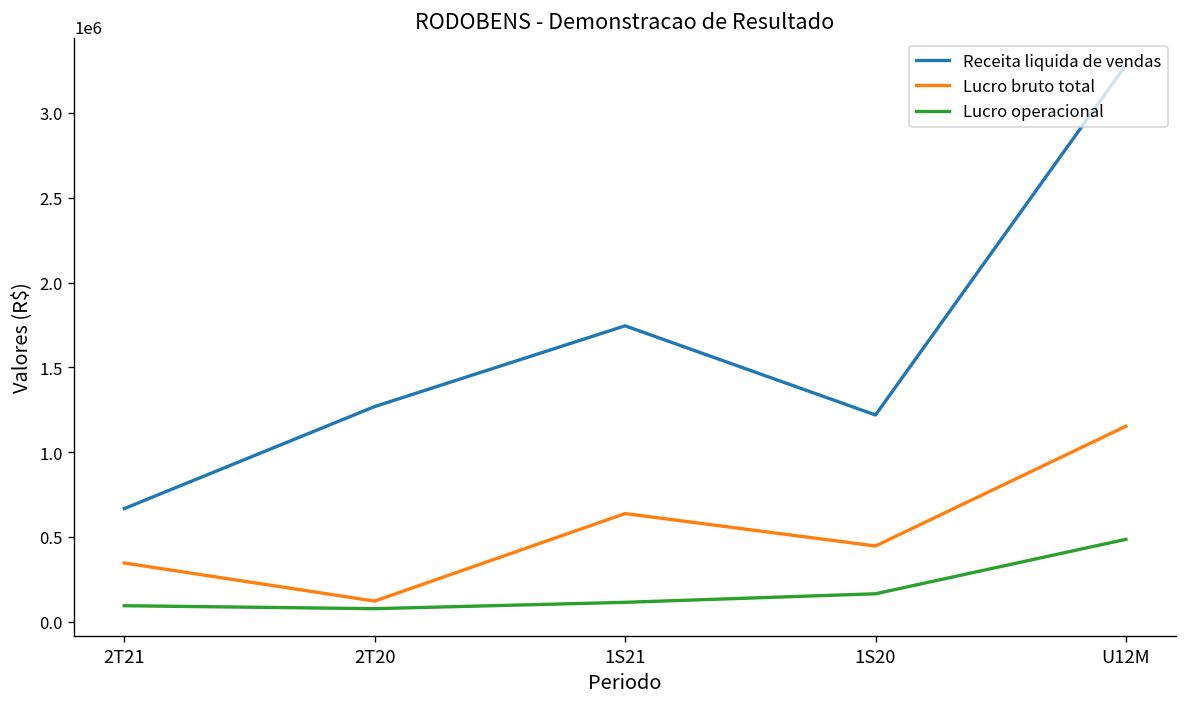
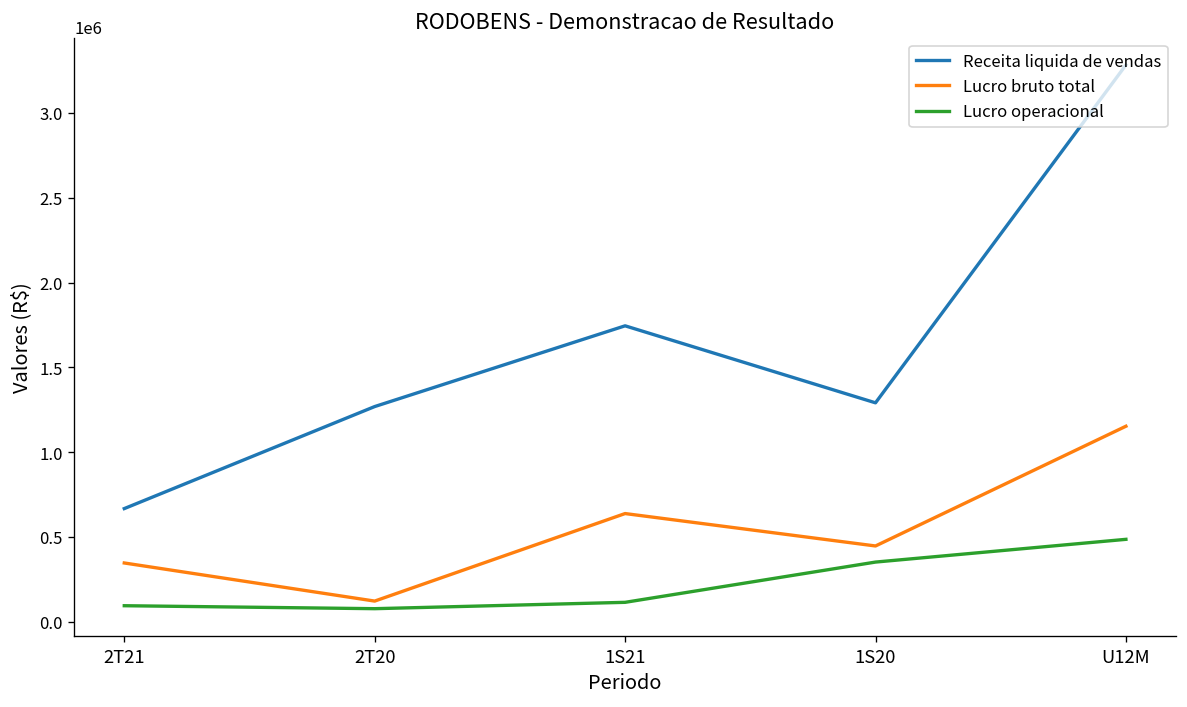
Receita liquida de vendas, 1S20: 1220000 -> 1290000
Lucro operacional, 1S20: 160000 -> 350000
